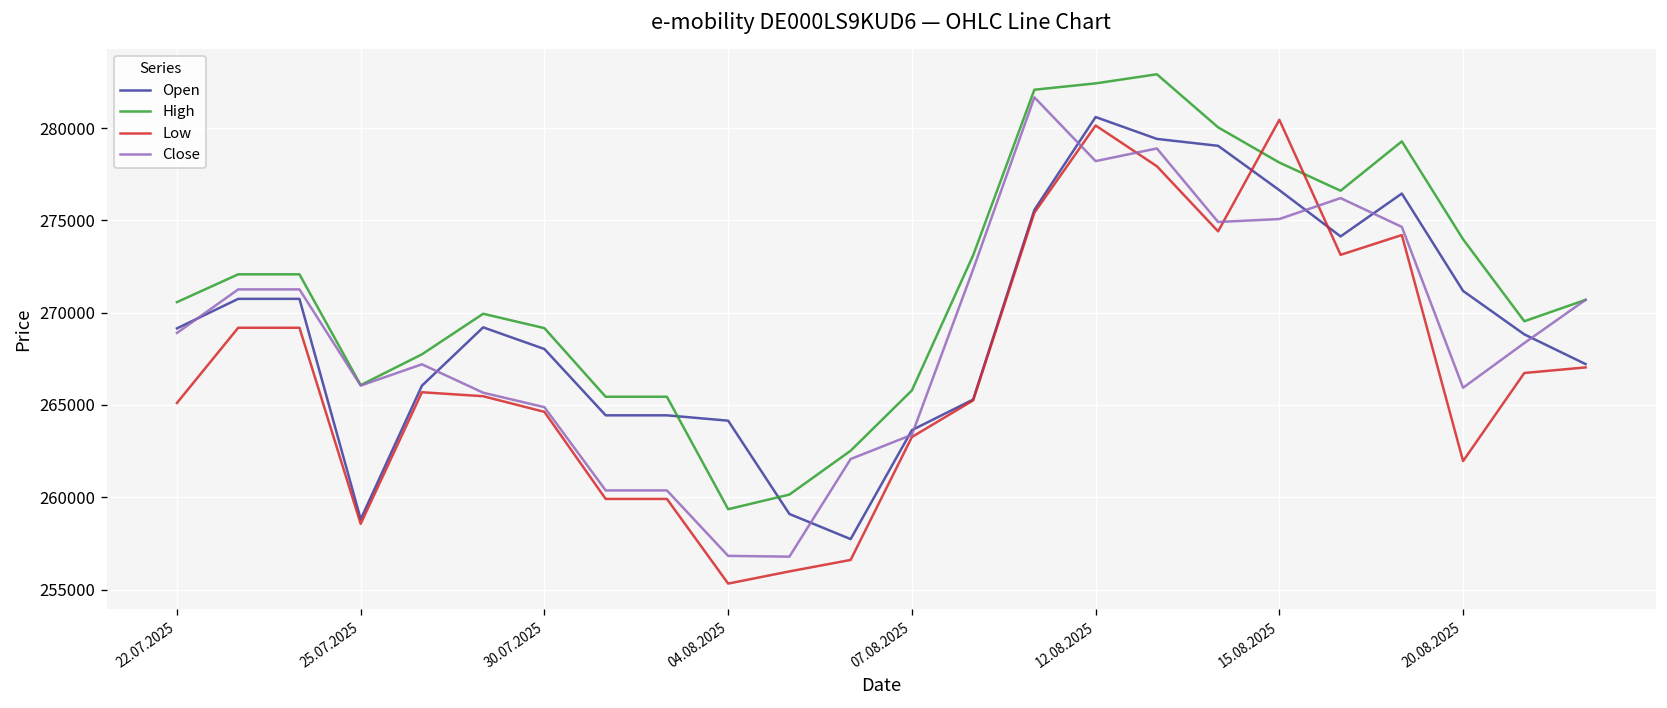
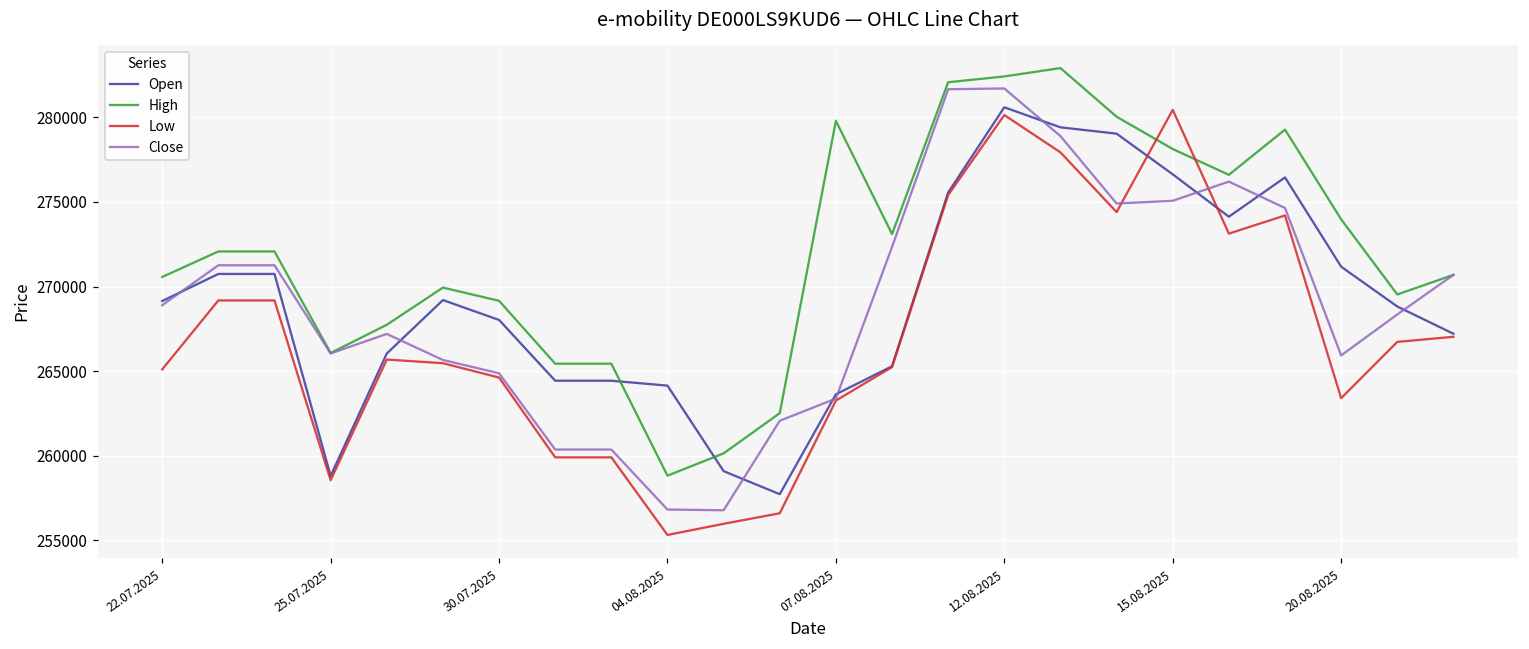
High, 04.08.2025: 259400 -> 258800
High, 07.08.2025: 265800 -> 279800
Close, 12.08.2025: 278200 -> 281700
Low, 20.08.2025: 262000 -> 263400
